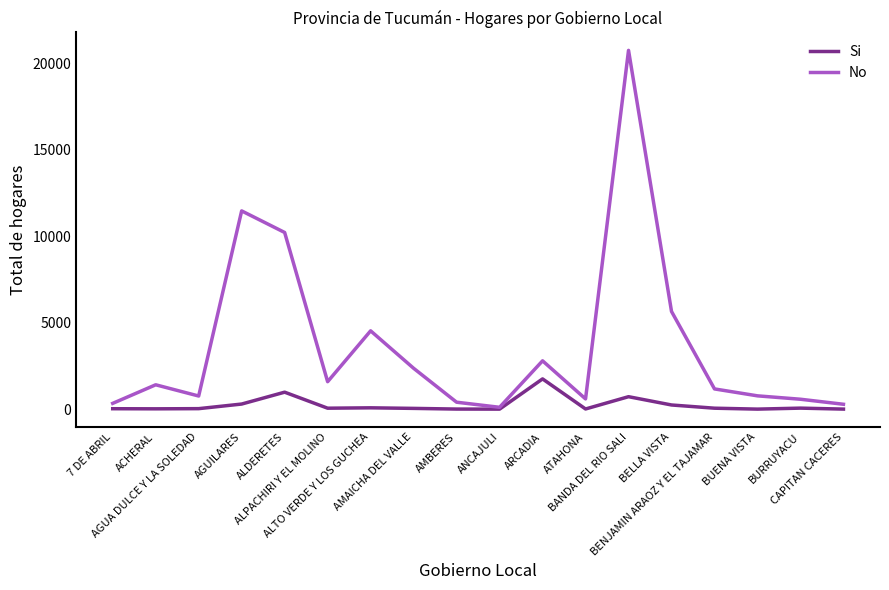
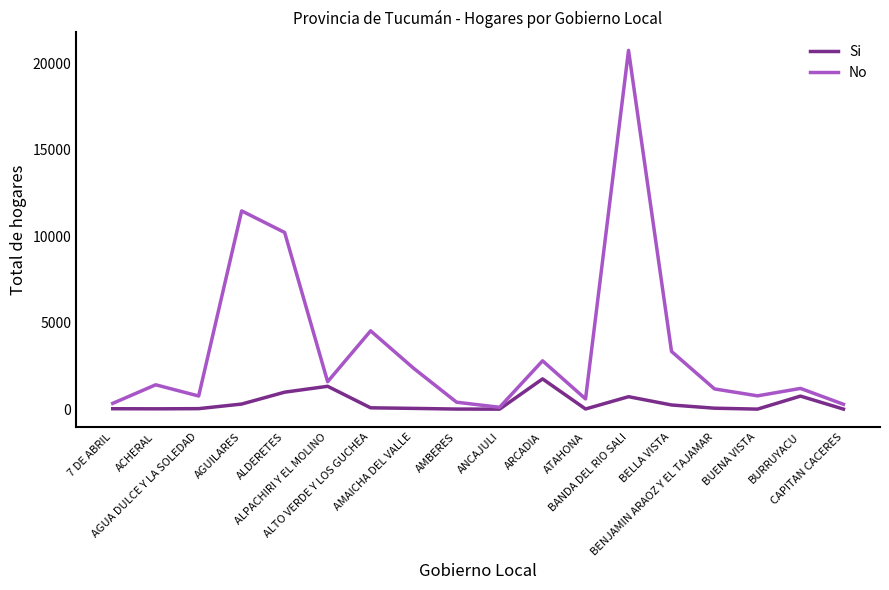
Si, ALPACHIRI Y EL MOLINO: 100 -> 1300
No, BELLA VISTA: 5600 -> 3300
Si, BURRUYACU: 100 -> 800
No, BURRUYACU: 600 -> 1200
